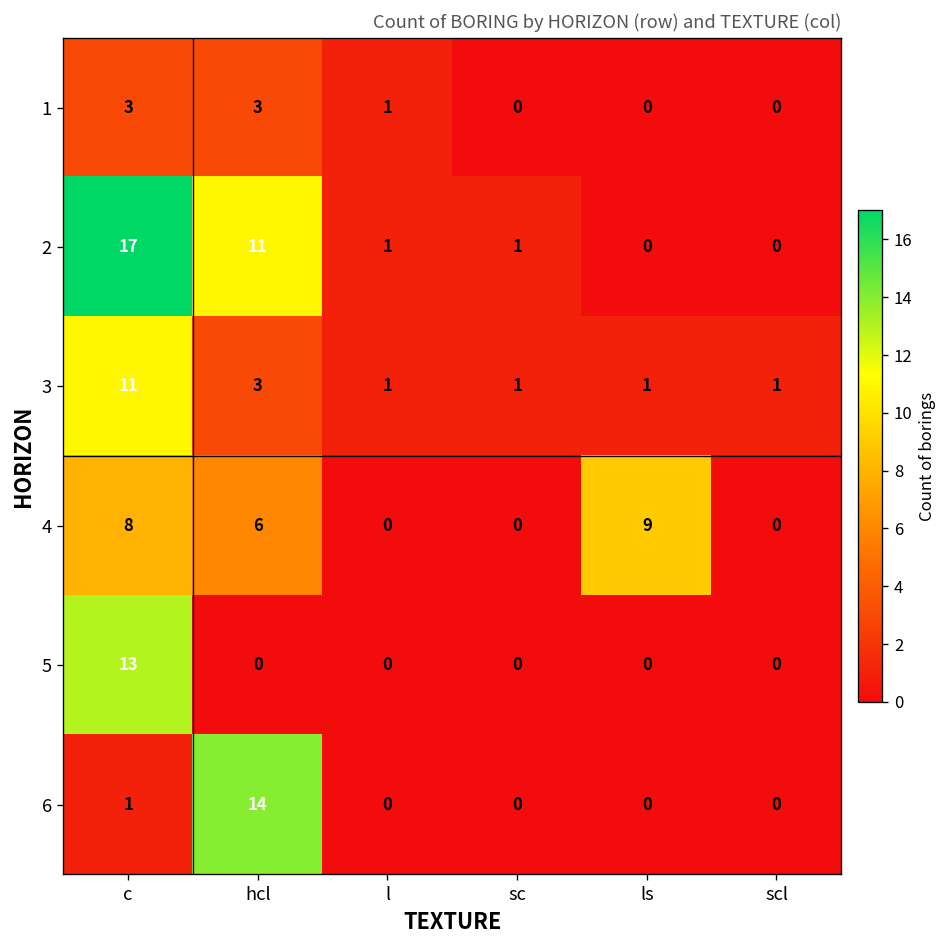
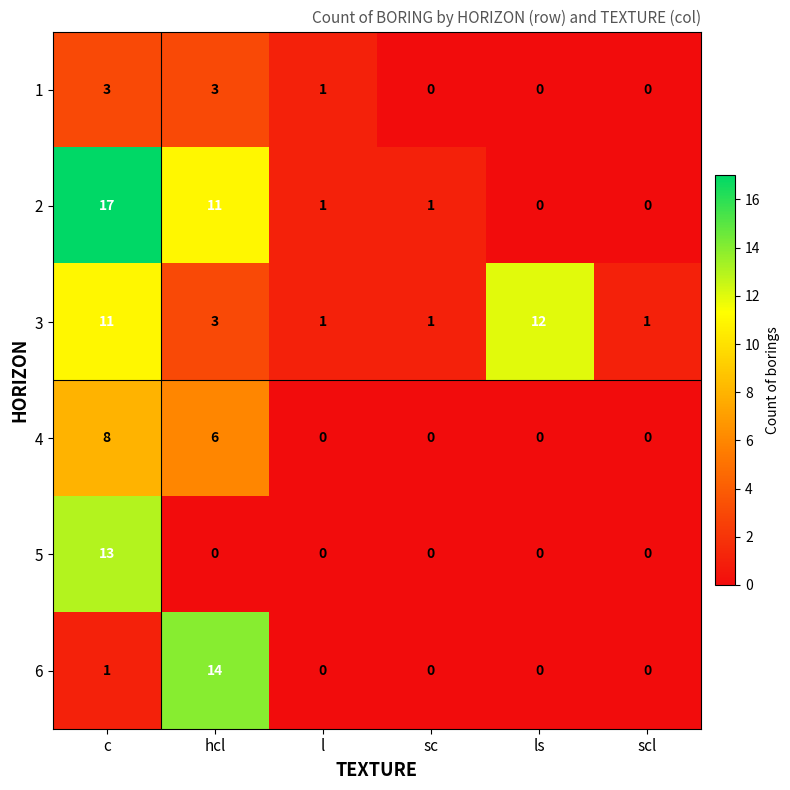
3, ls: 1 -> 12
4, ls: 9 -> 0
